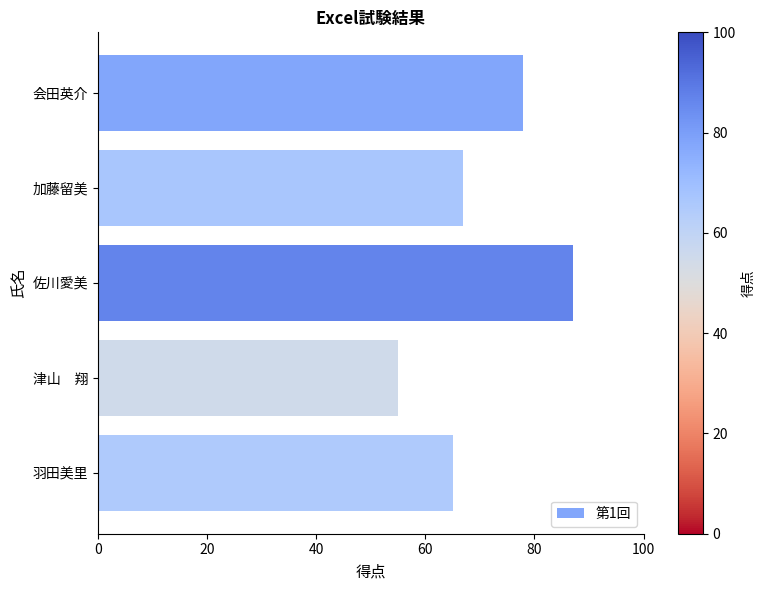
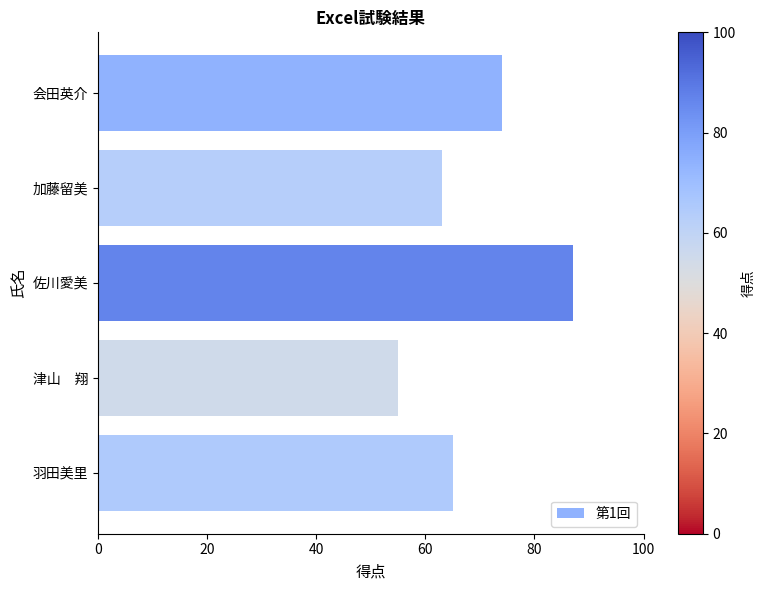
会田英介: 78 -> 74
加藤留美: 67 -> 63
